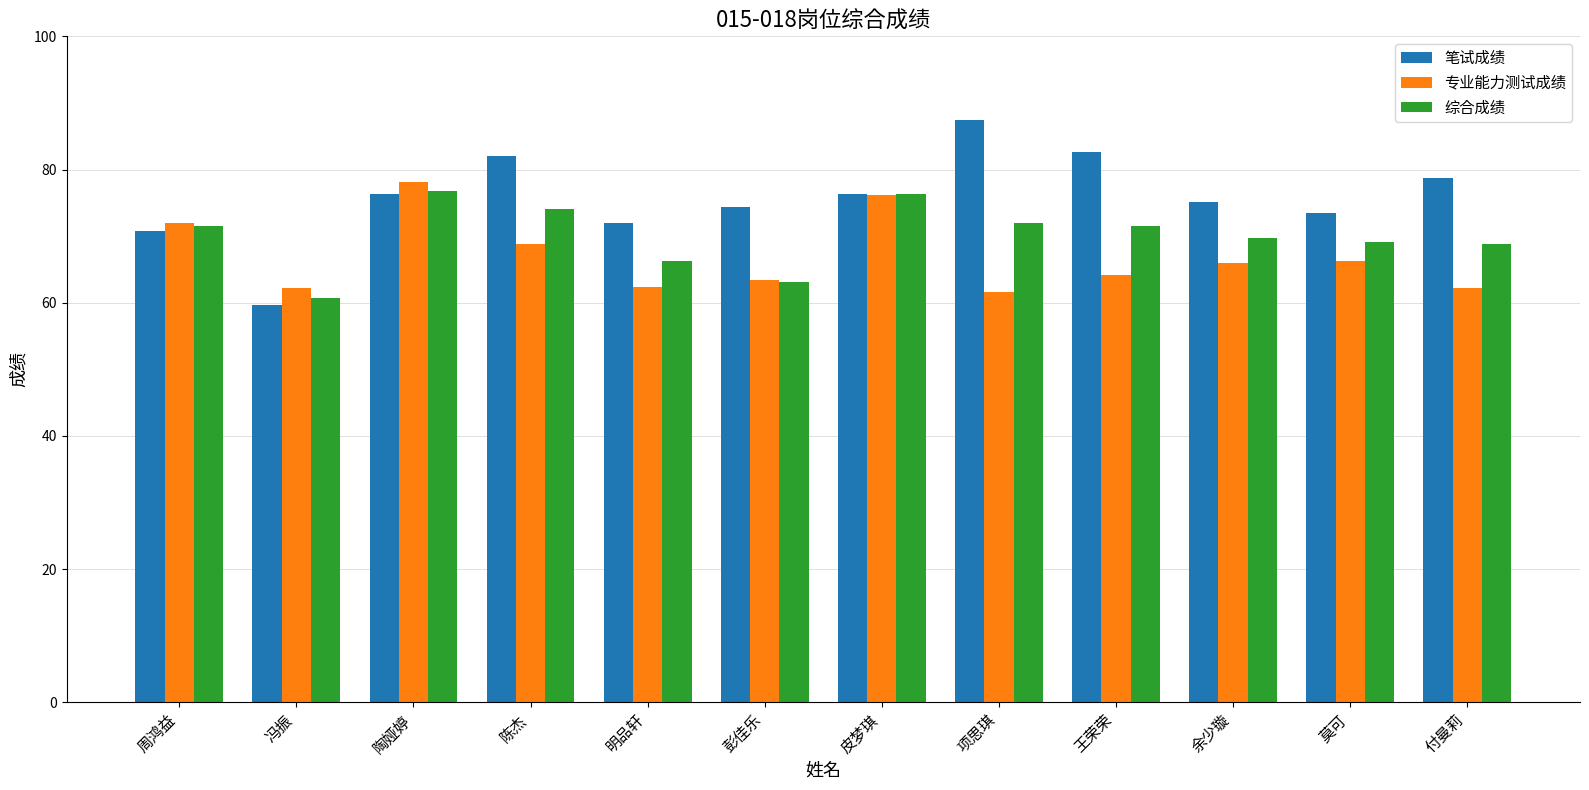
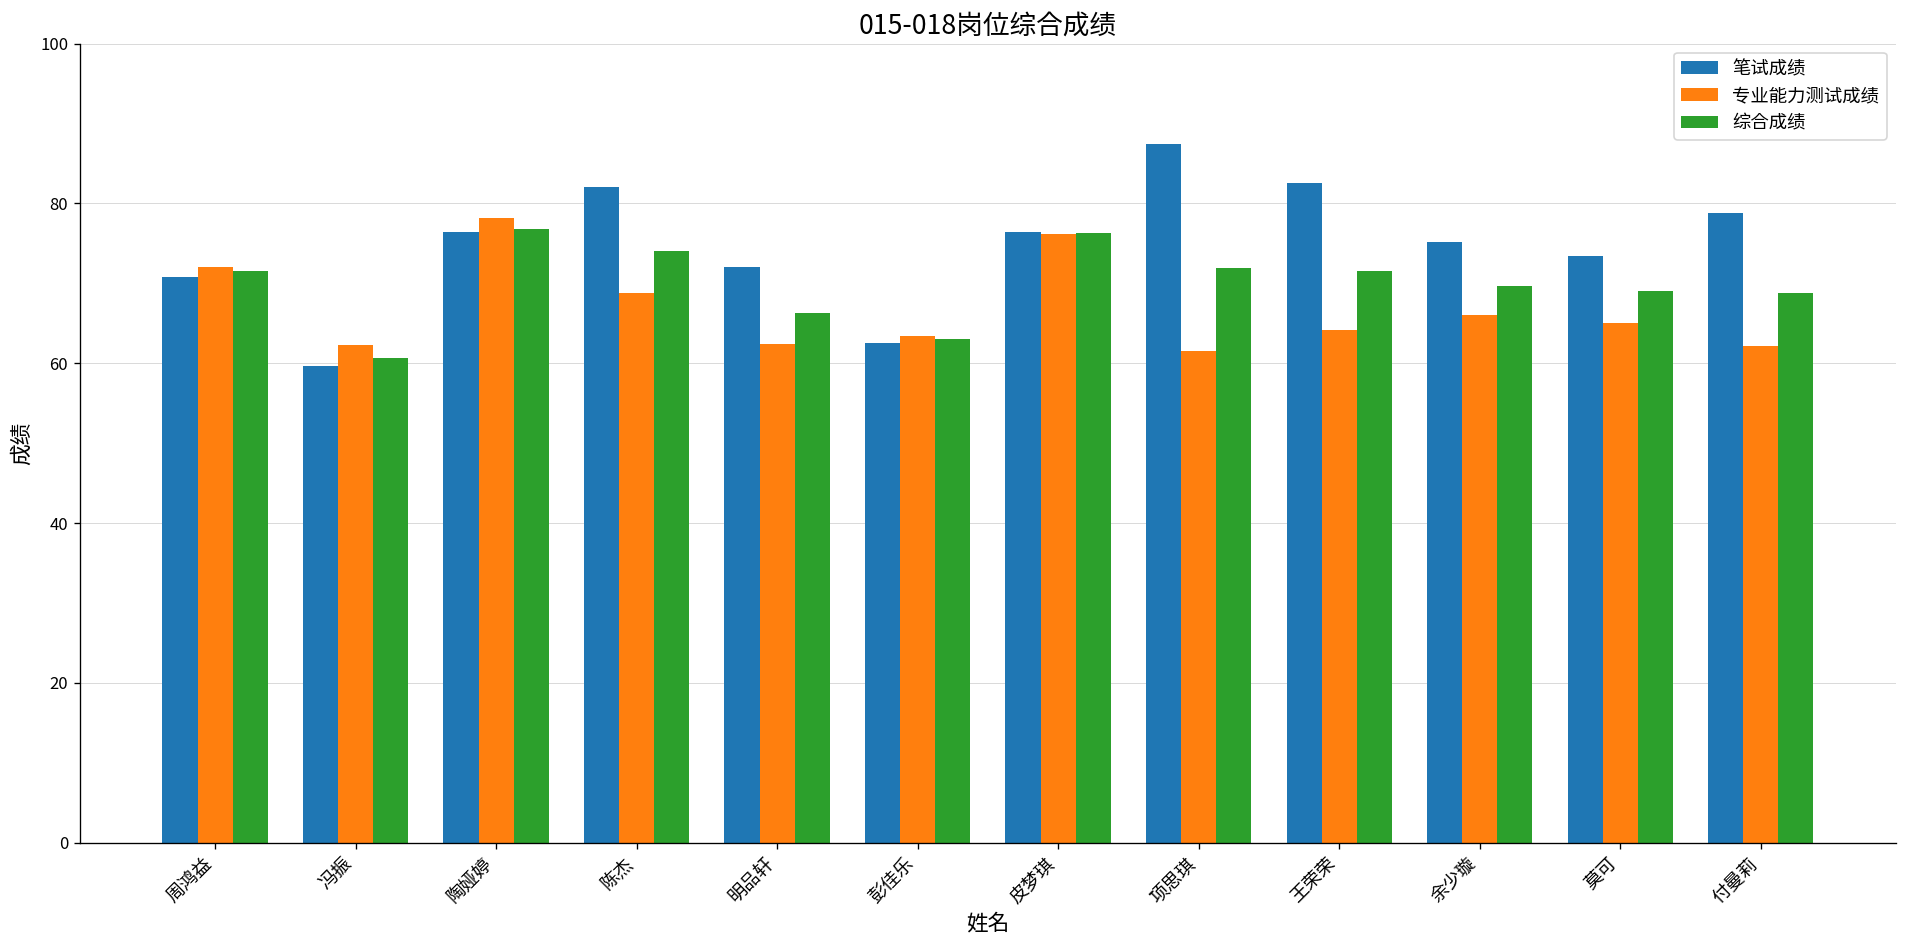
笔试成绩, 彭佳乐: 74 -> 63
专业能力测试成绩, 莫可: 66 -> 65
